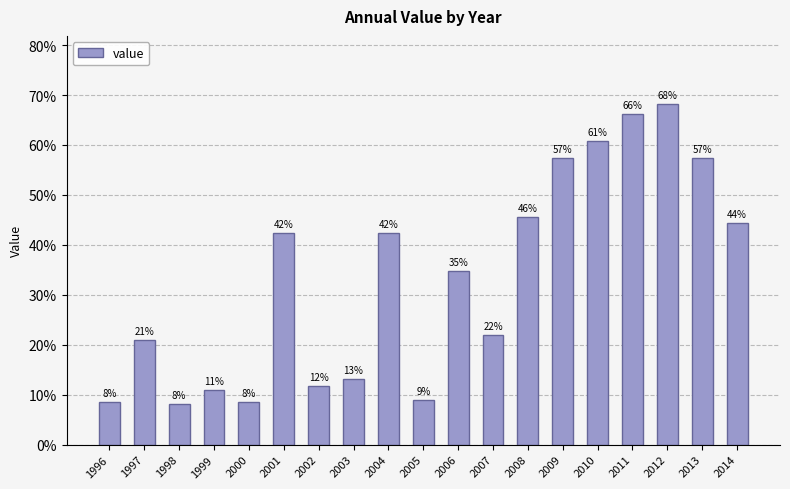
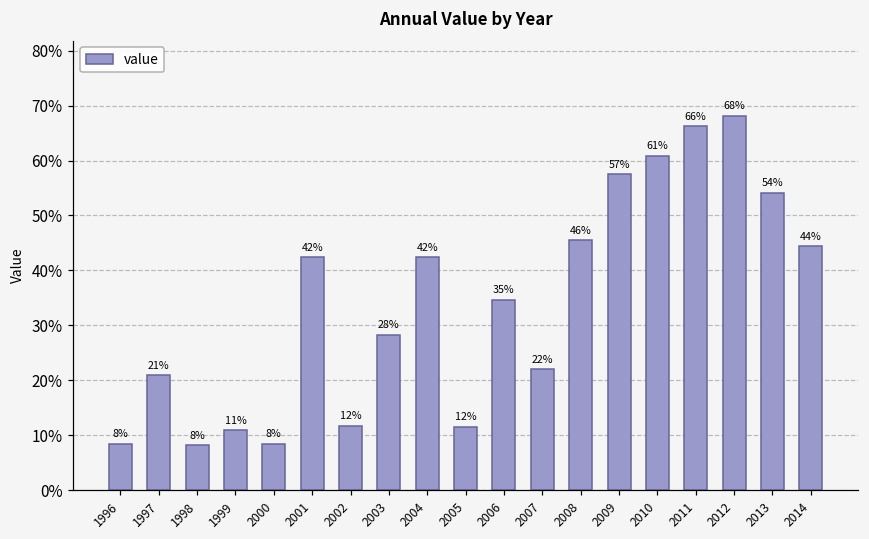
2003: 13% -> 28%
2005: 9% -> 12%
2013: 57% -> 54%
